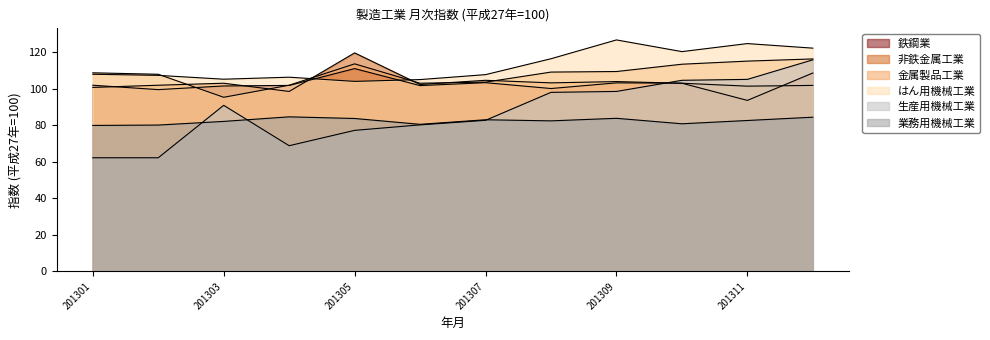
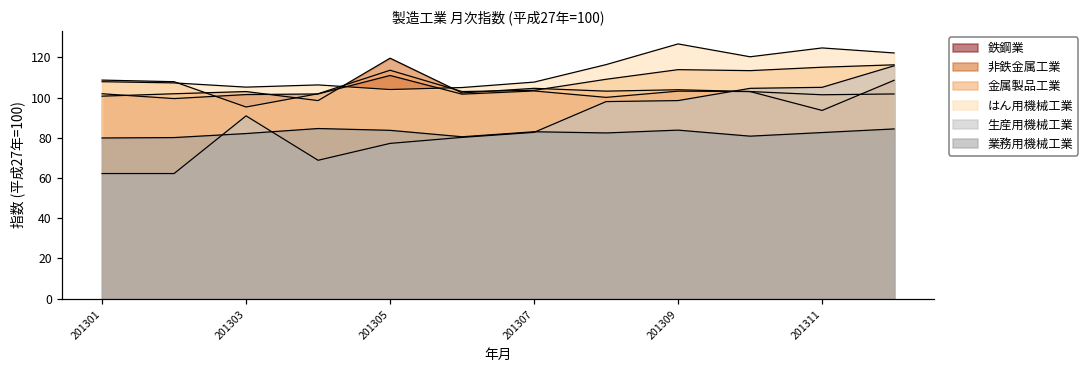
金属製品工業, 201309: 109 -> 114
